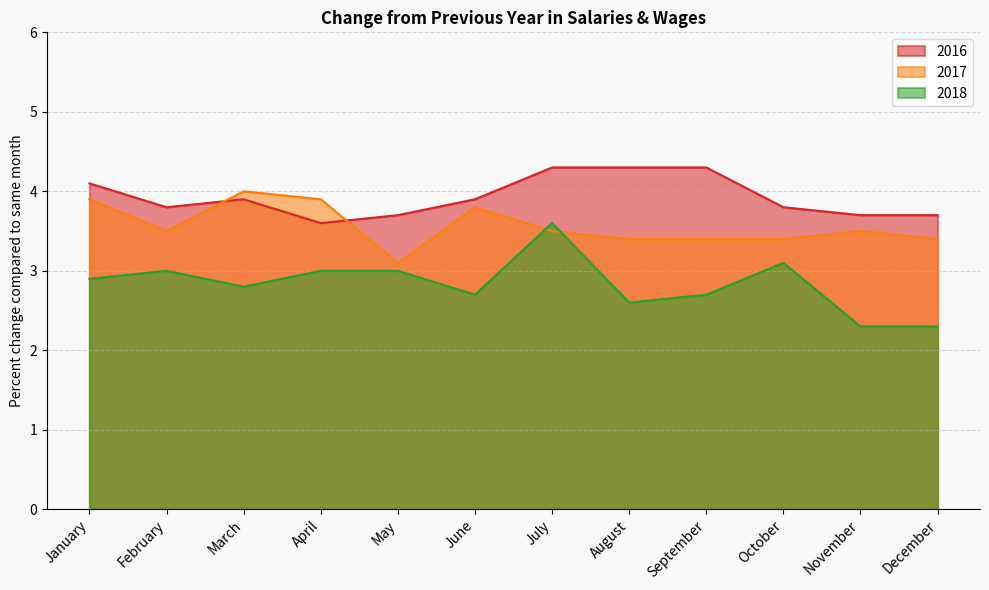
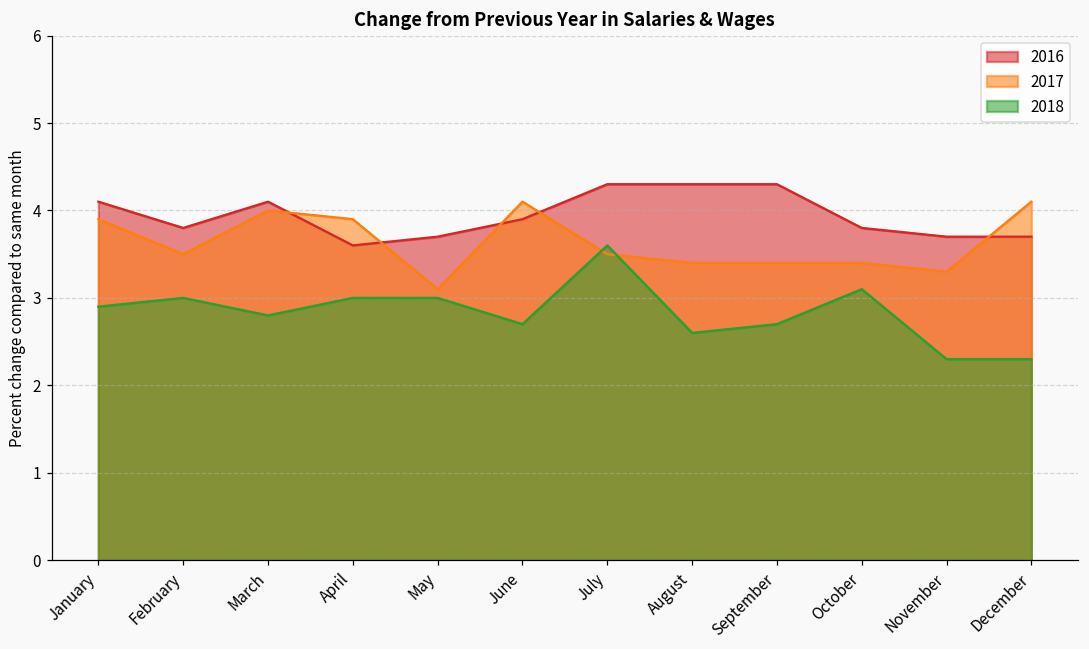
2016, March: 3.9 -> 4.1
2017, June: 3.8 -> 4.1
2017, November: 3.5 -> 3.3
2017, December: 3.4 -> 4.1
